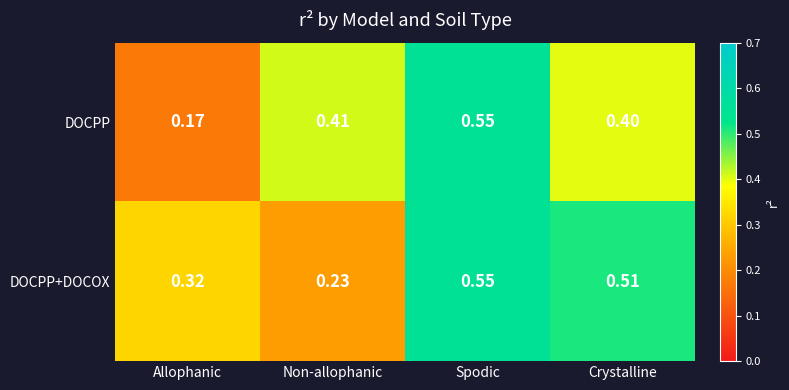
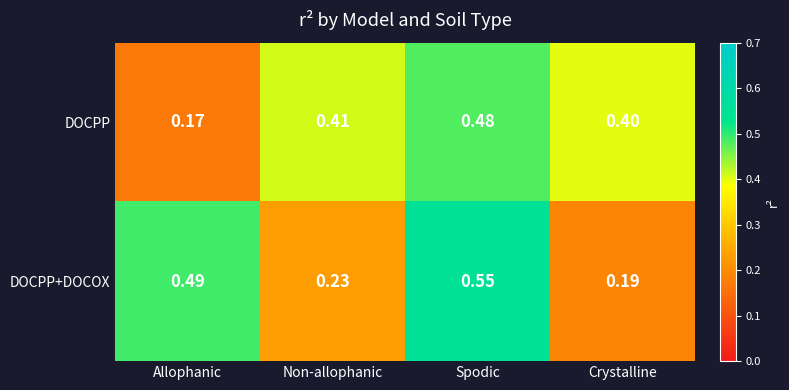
DOCPP, Spodic: 0.55 -> 0.48
DOCPP+DOCOX, Allophanic: 0.32 -> 0.49
DOCPP+DOCOX, Crystalline: 0.51 -> 0.19
